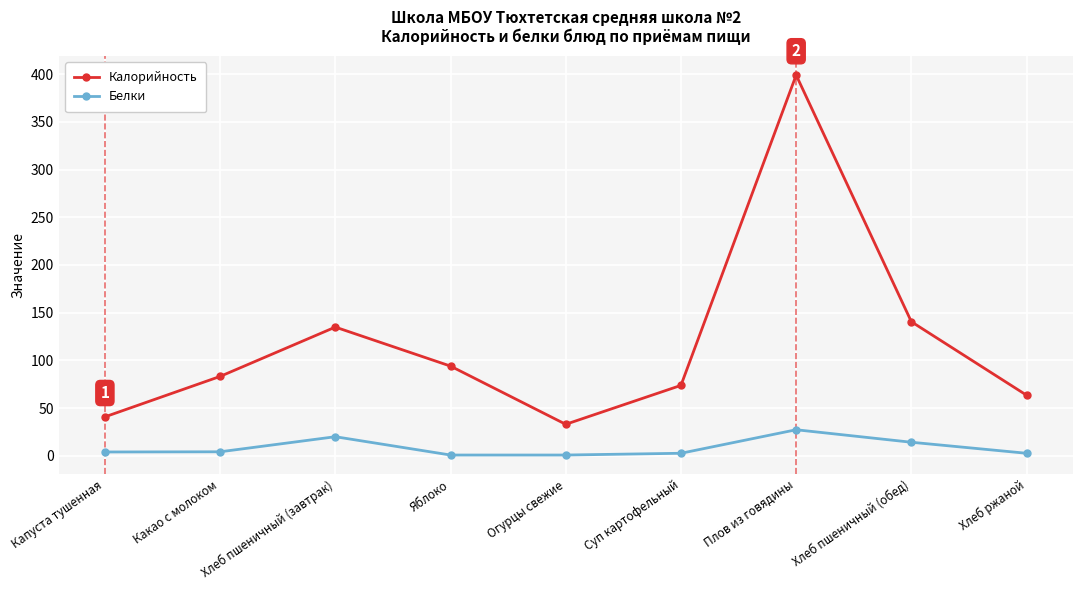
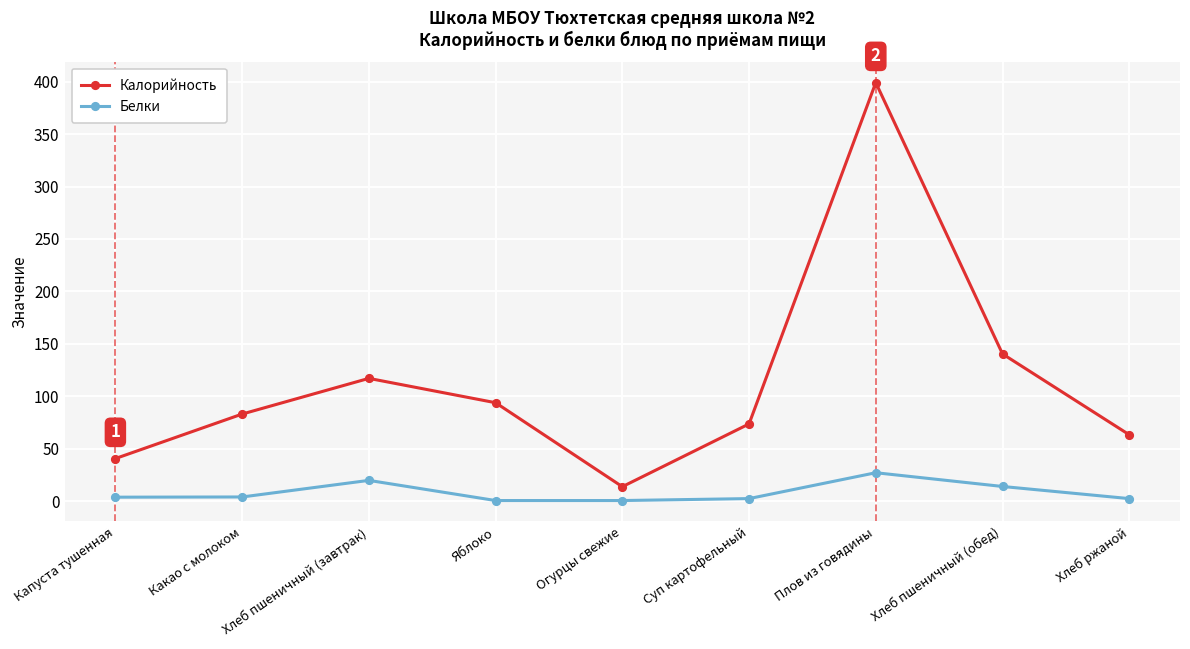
Калорийность, Хлеб пшеничный (завтрак): 130 -> 120
Калорийность, Огурцы свежие: 30 -> 10
